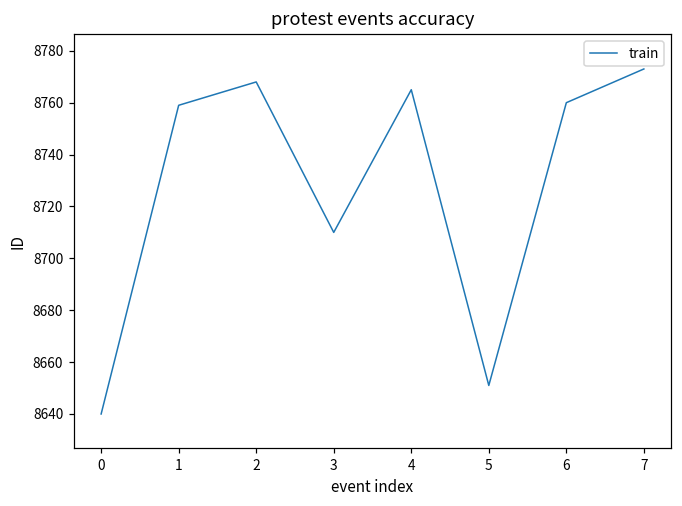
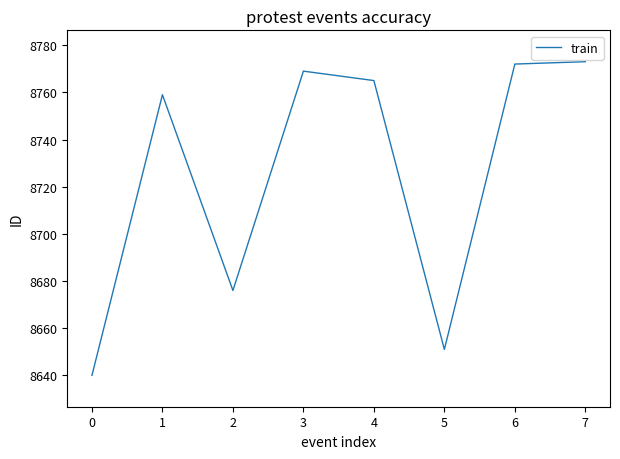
2: 8768 -> 8676
3: 8710 -> 8769
6: 8760 -> 8772
